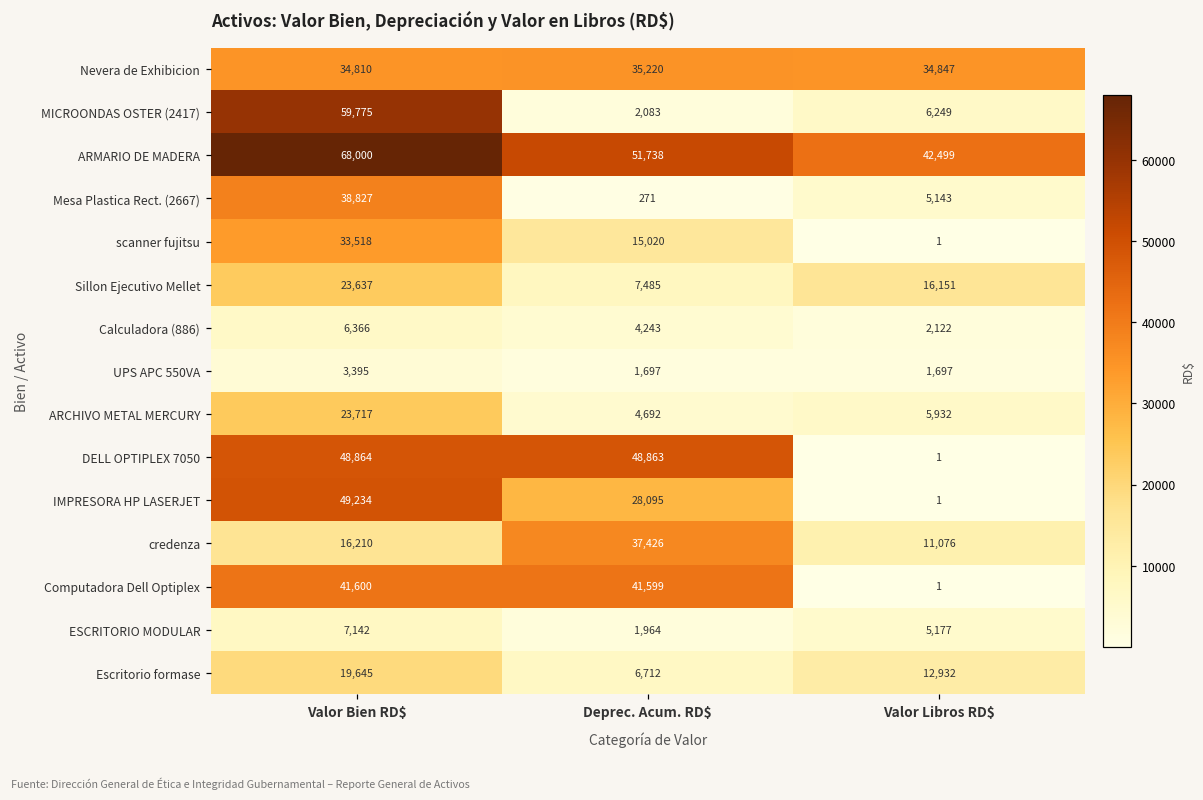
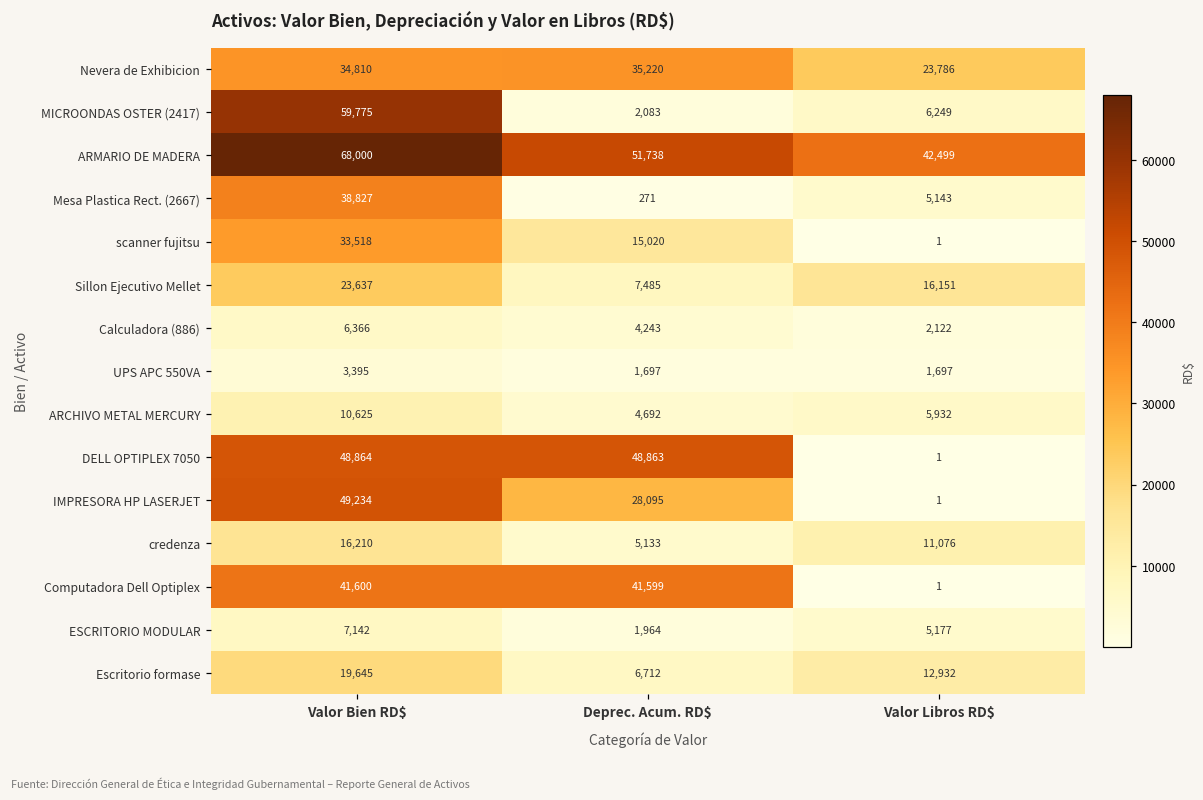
Nevera de Exhibicion, Valor Libros RD$: 34,847 -> 23,786
ARCHIVO METAL MERCURY, Valor Bien RD$: 23,717 -> 10,625
credenza, Deprec. Acum. RD$: 37,426 -> 5,133
